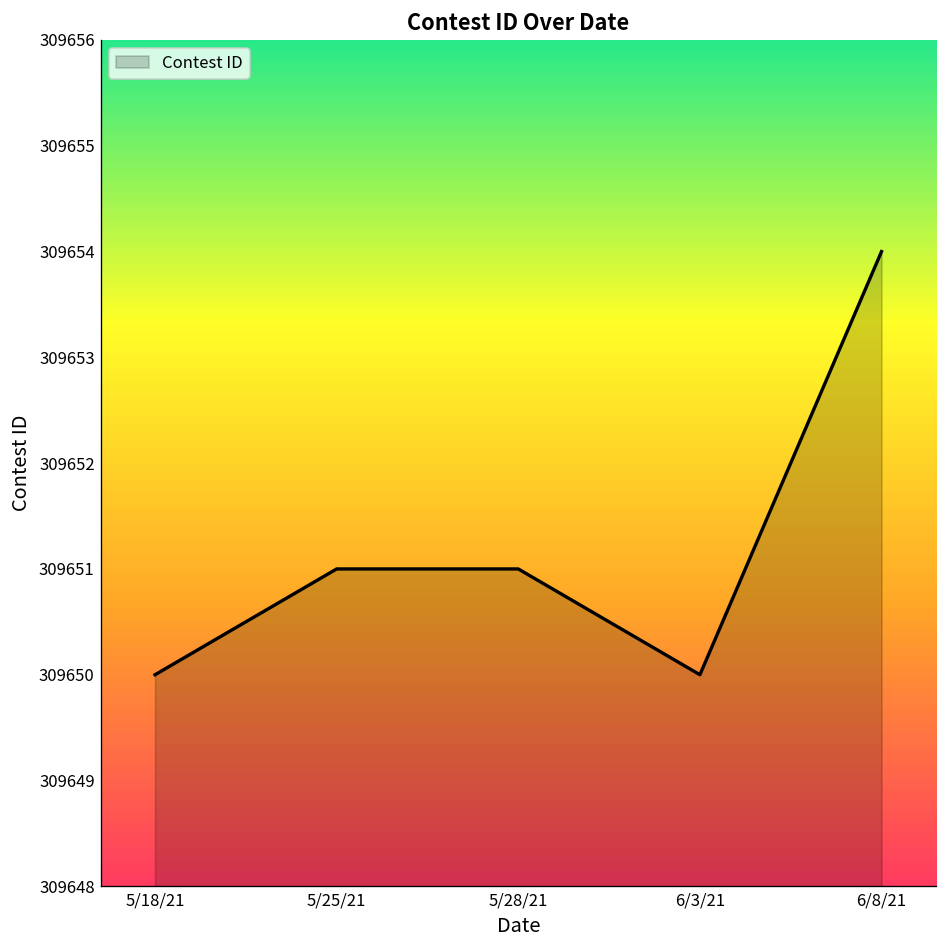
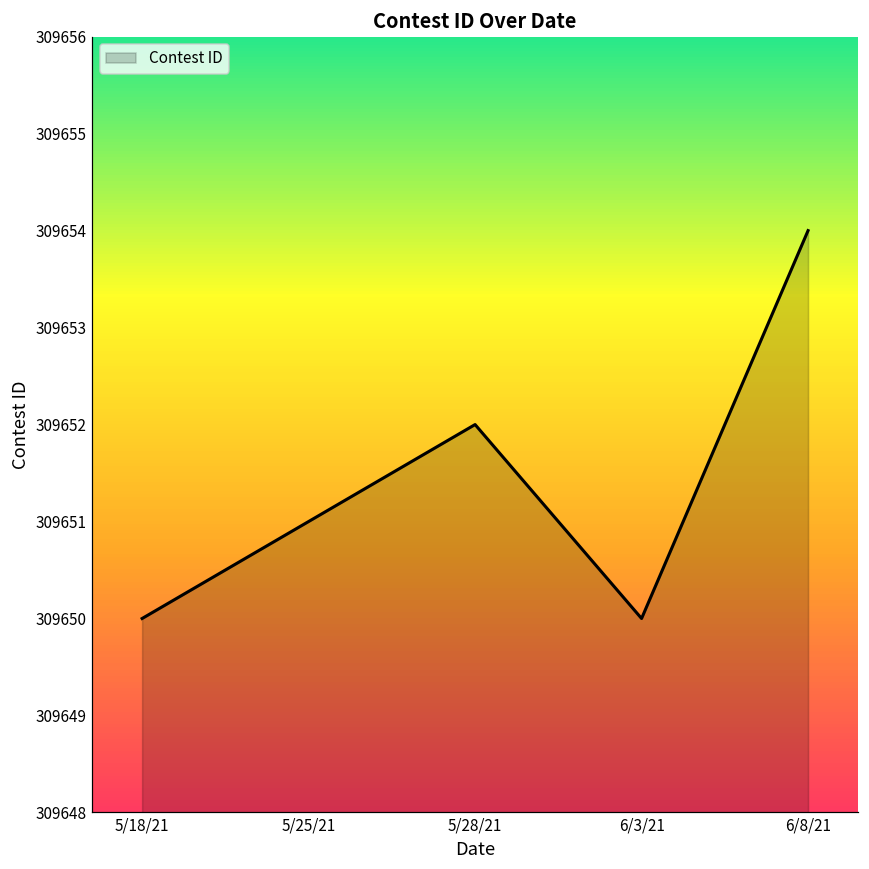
5/28/21: 309651 -> 309652
